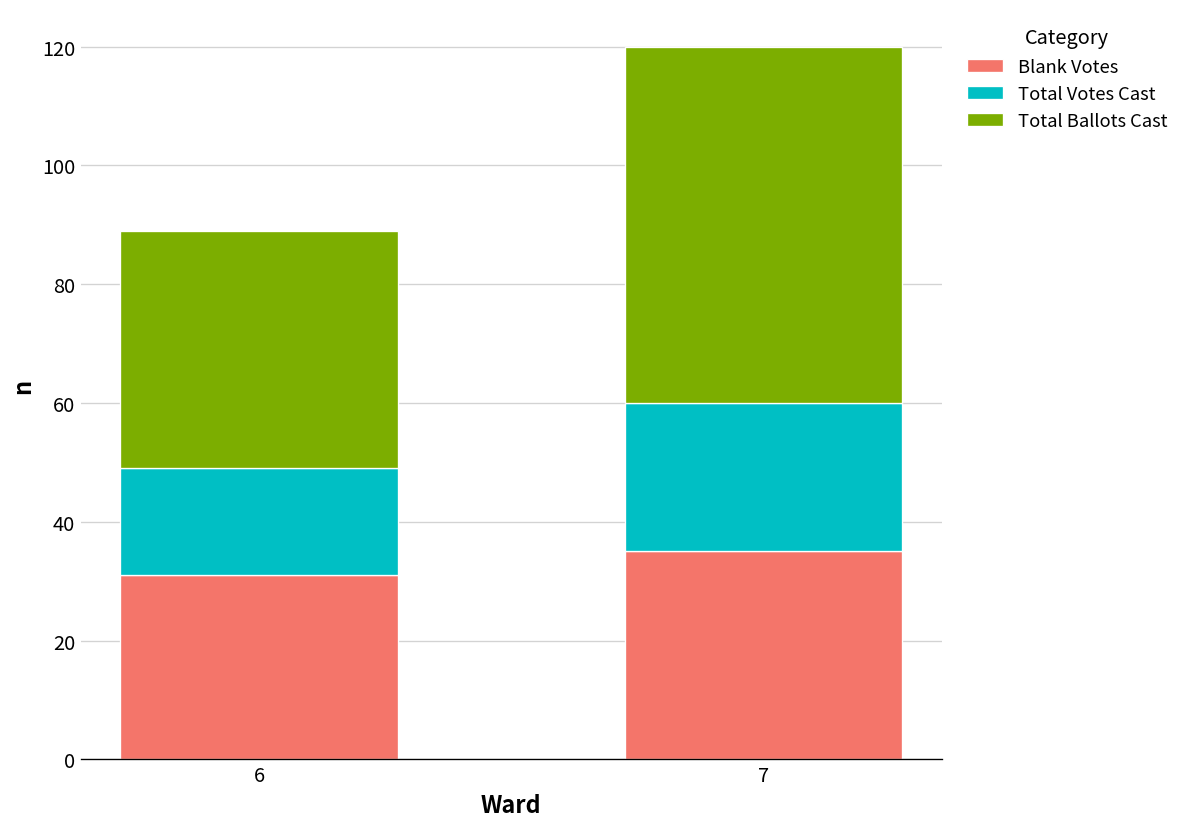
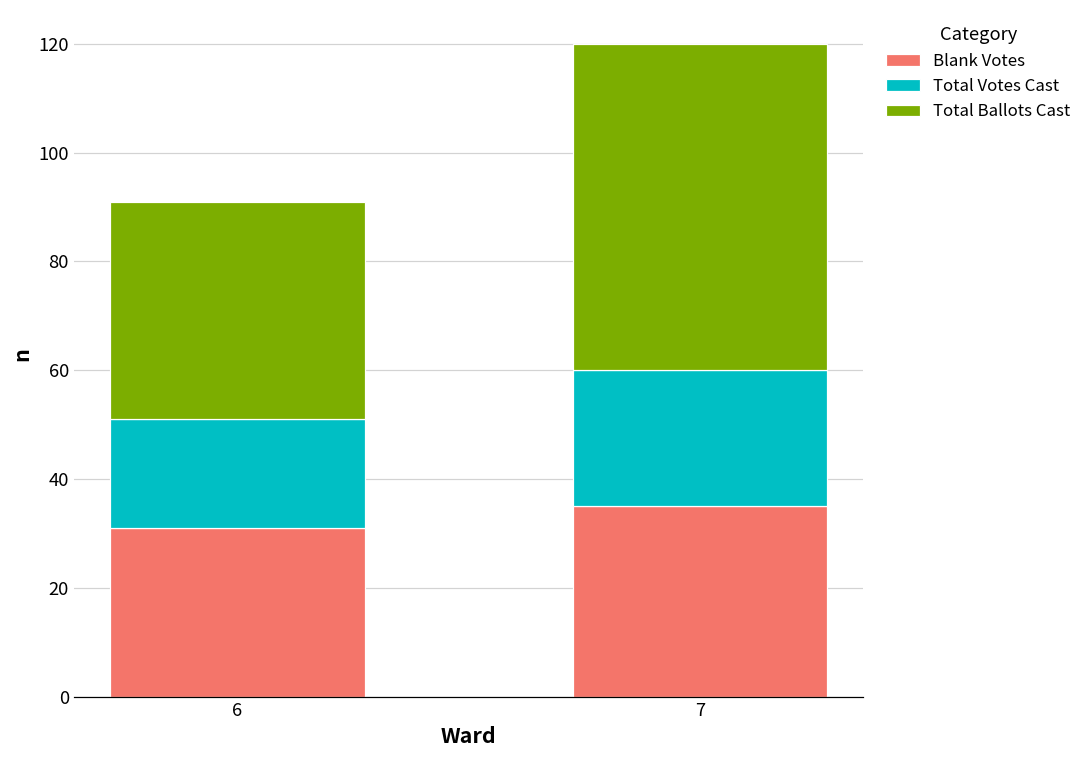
Total Votes Cast, 6: 18 -> 20
